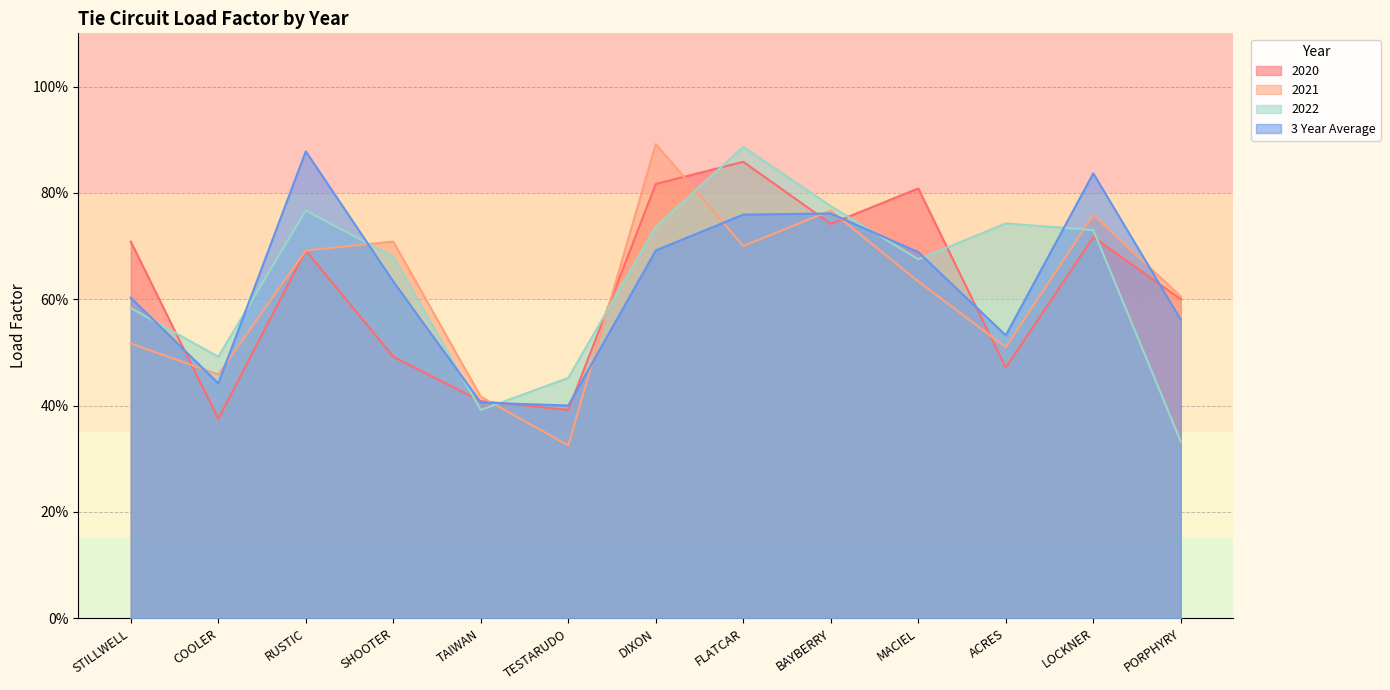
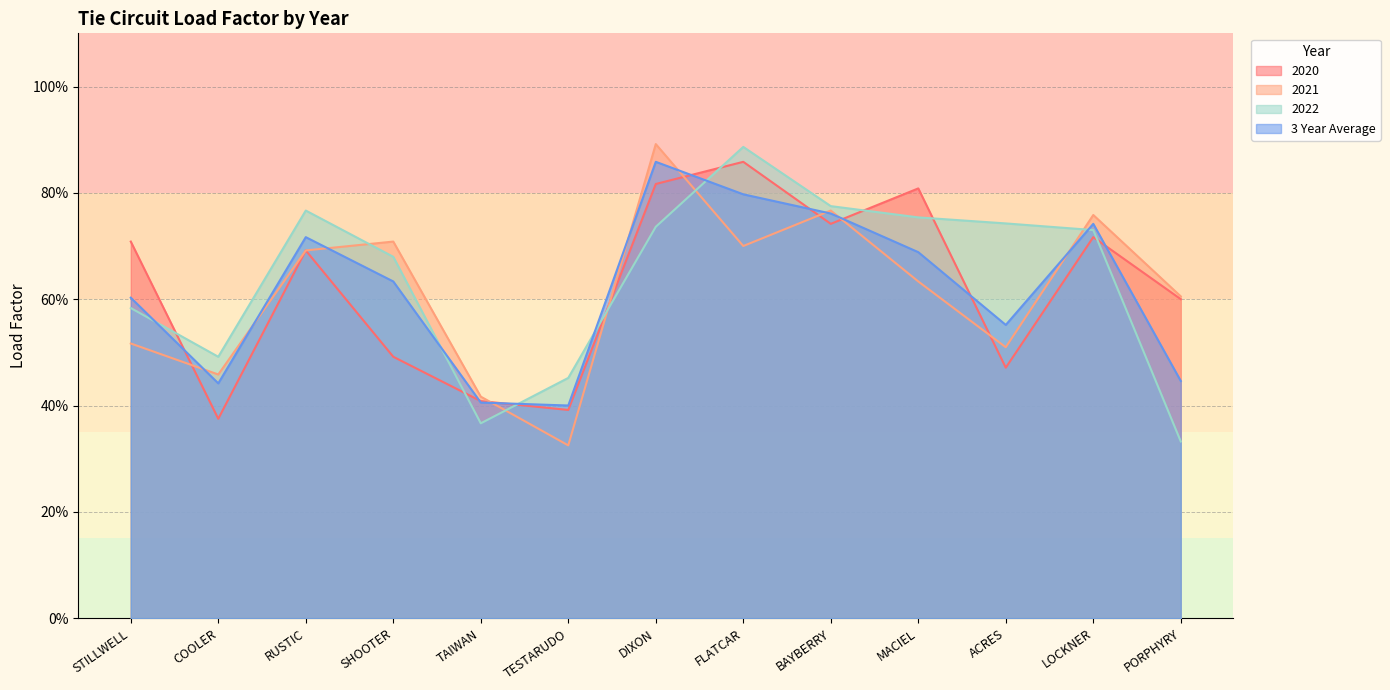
3 Year Average, RUSTIC: 88% -> 72%
2022, TAIWAN: 39% -> 37%
3 Year Average, DIXON: 69% -> 86%
3 Year Average, FLATCAR: 76% -> 80%
2022, MACIEL: 68% -> 75%
3 Year Average, ACRES: 53% -> 55%
3 Year Average, LOCKNER: 84% -> 74%
3 Year Average, PORPHYRY: 56% -> 45%
